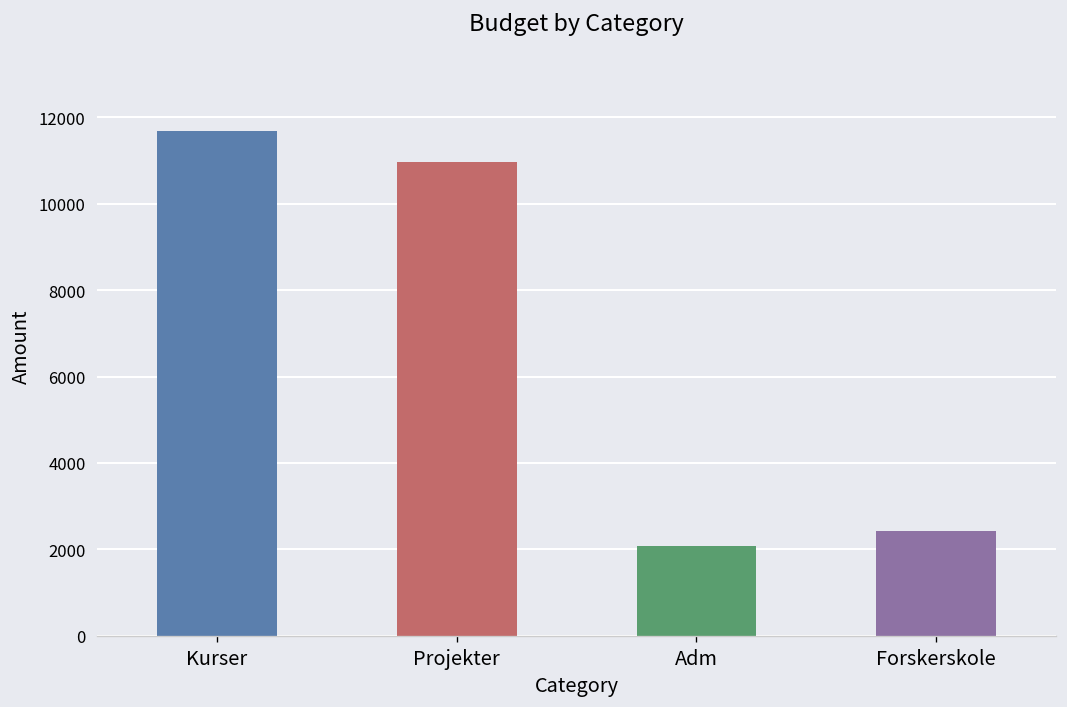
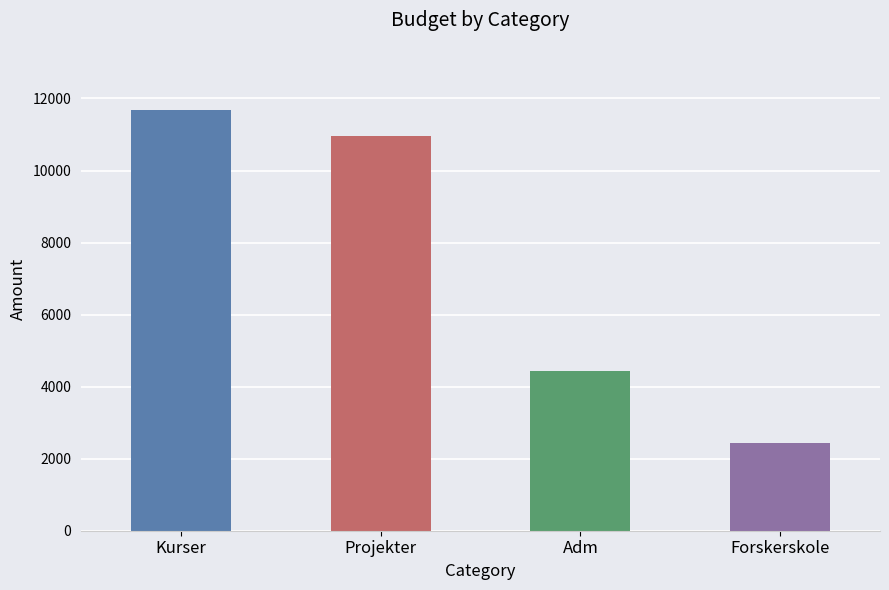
Adm: 2100 -> 4400
